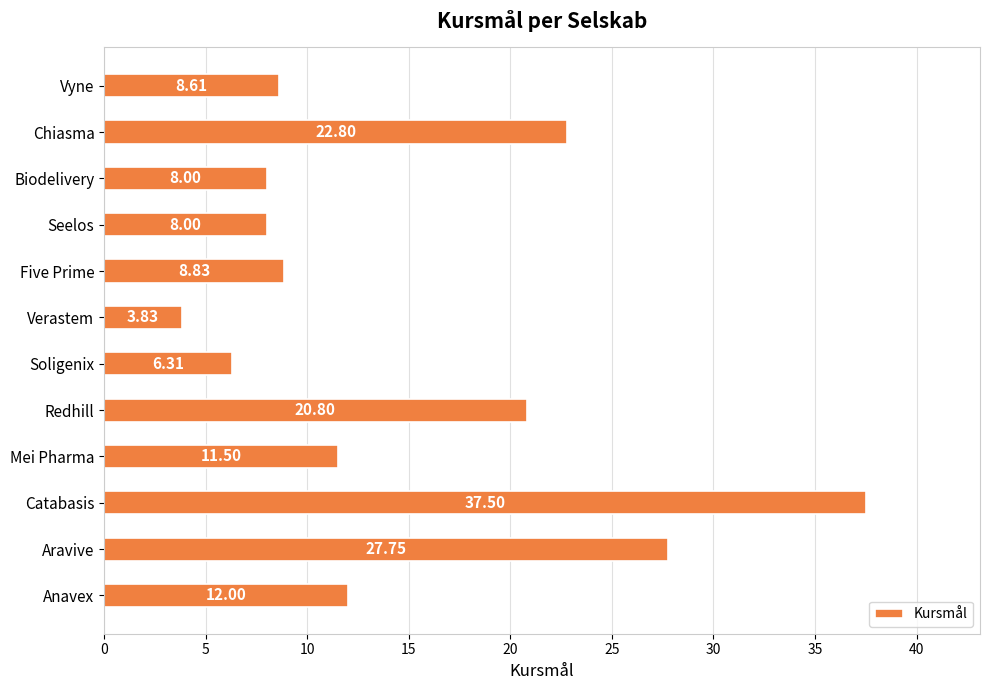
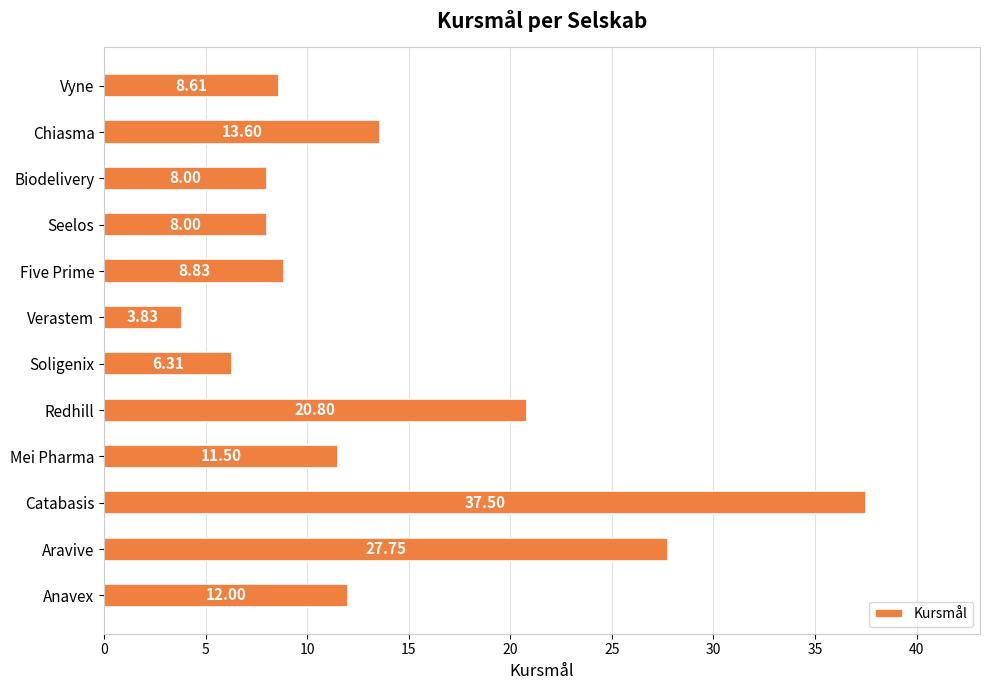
Chiasma: 22.80 -> 13.60
